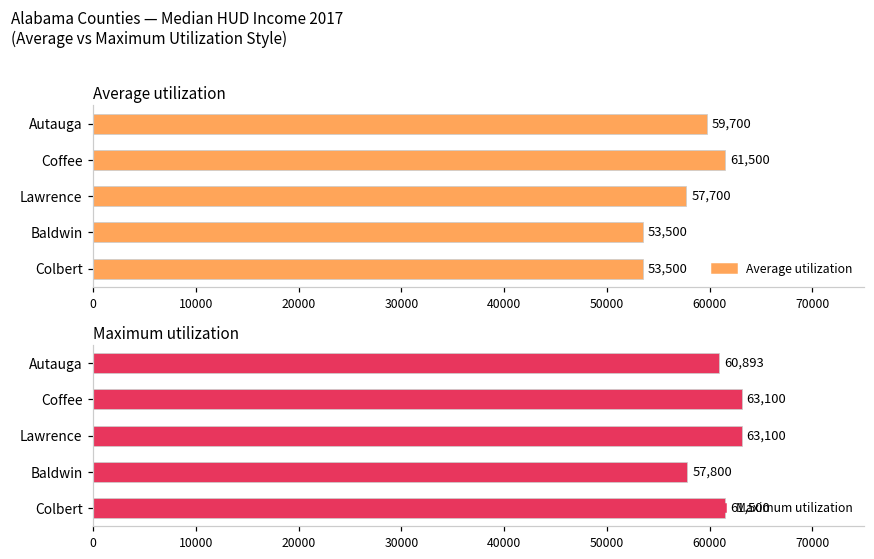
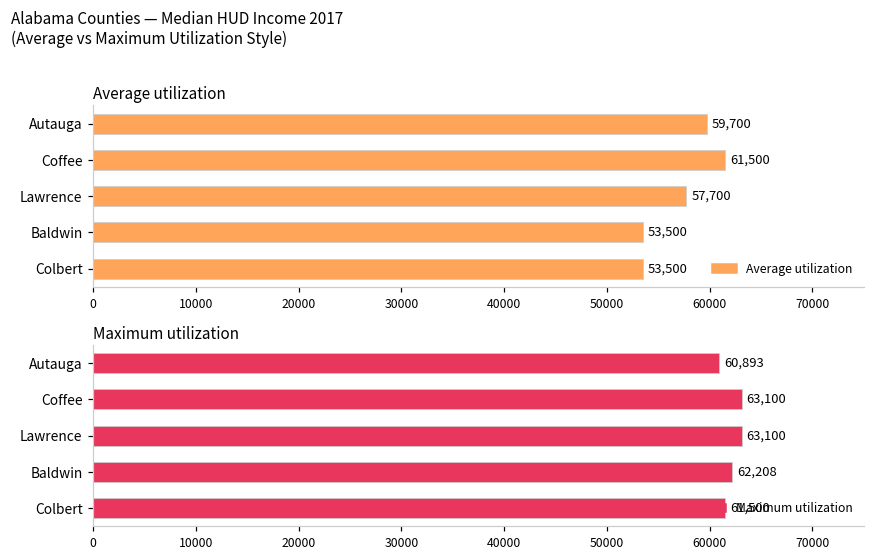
Maximum utilization, Baldwin: 57,800 -> 62,208
